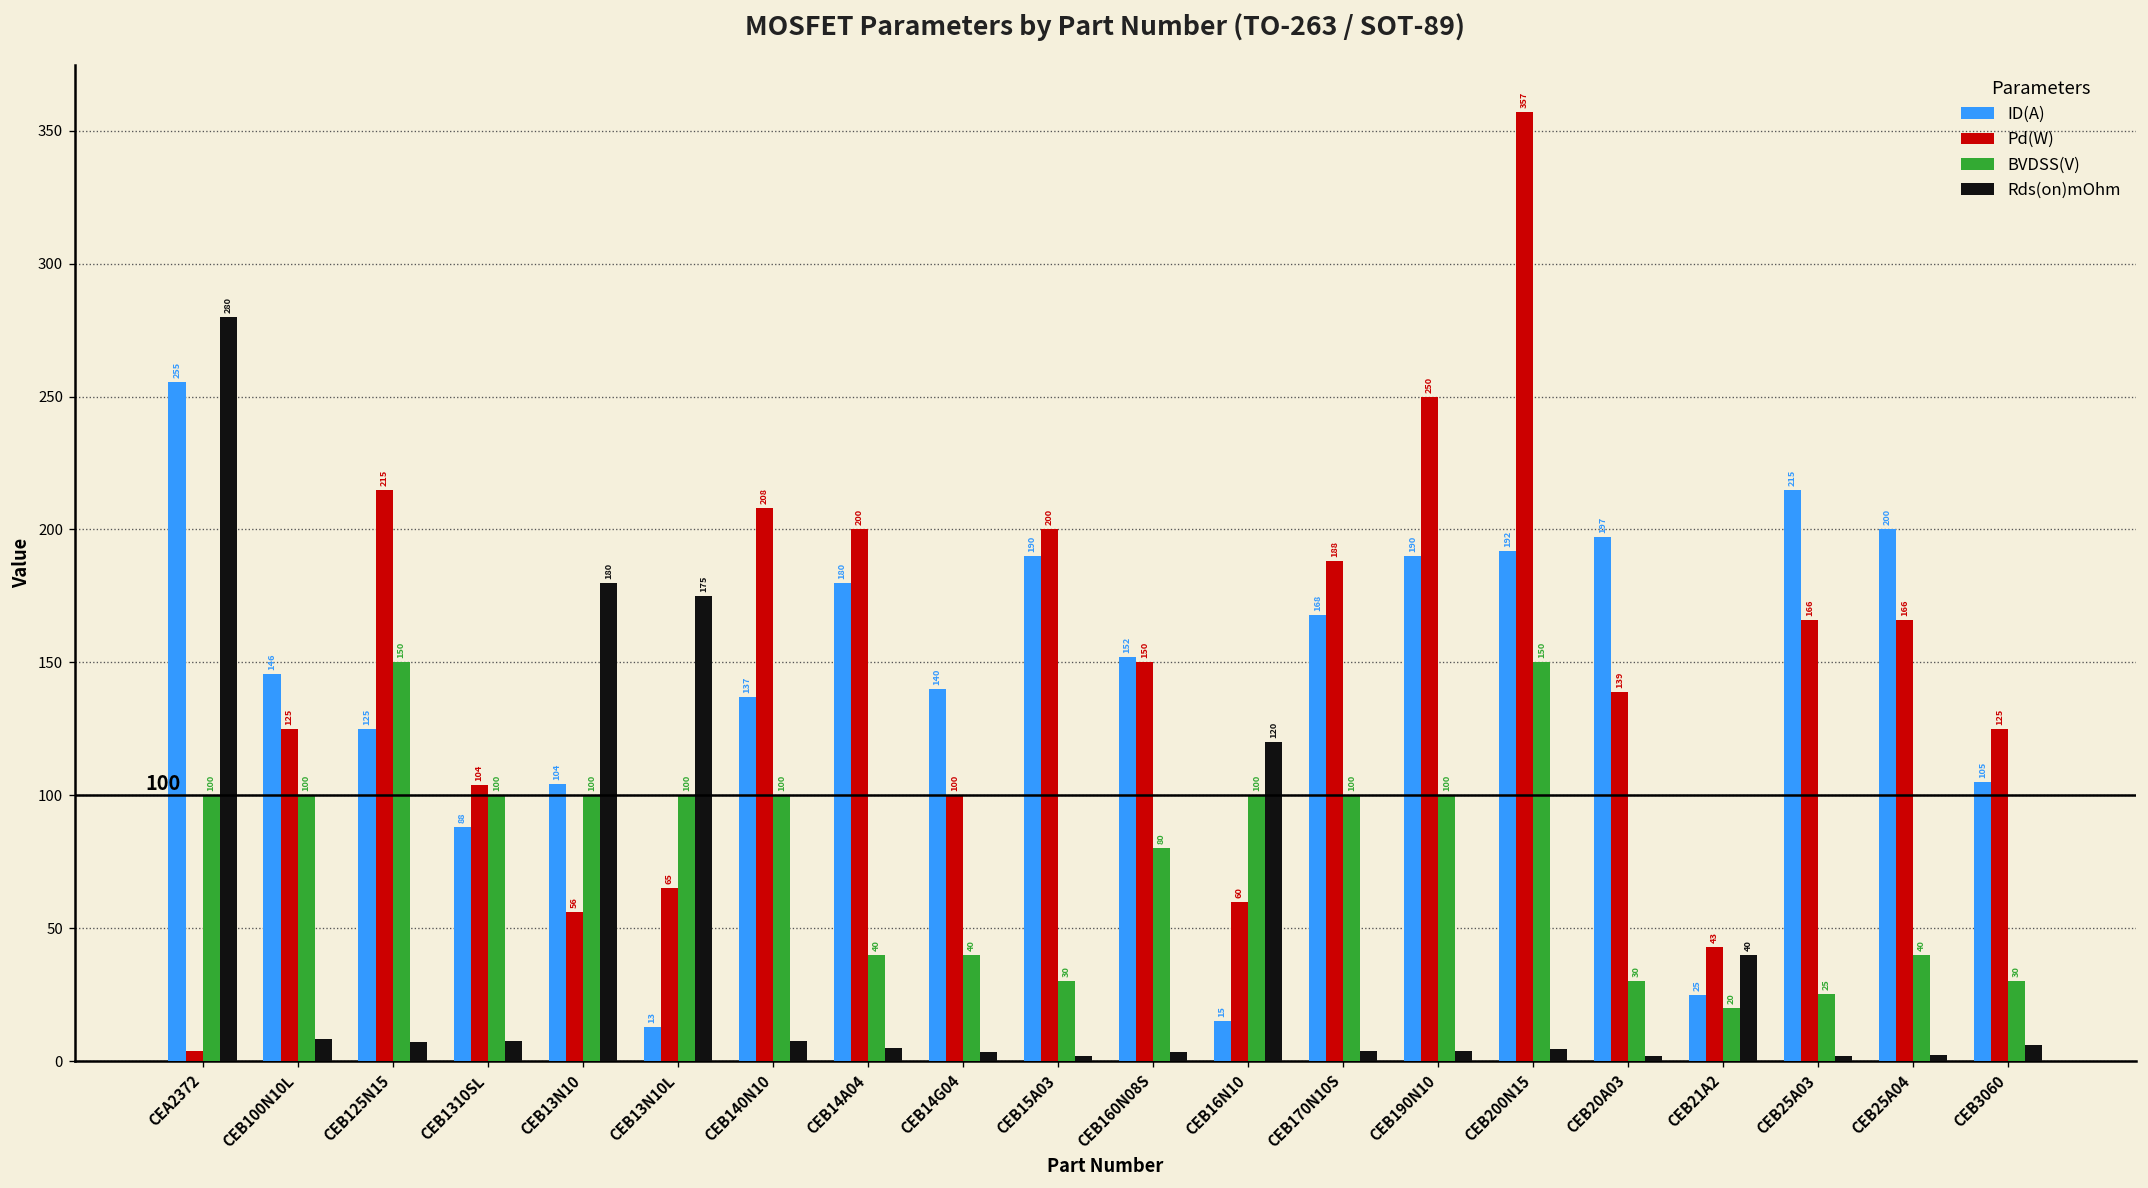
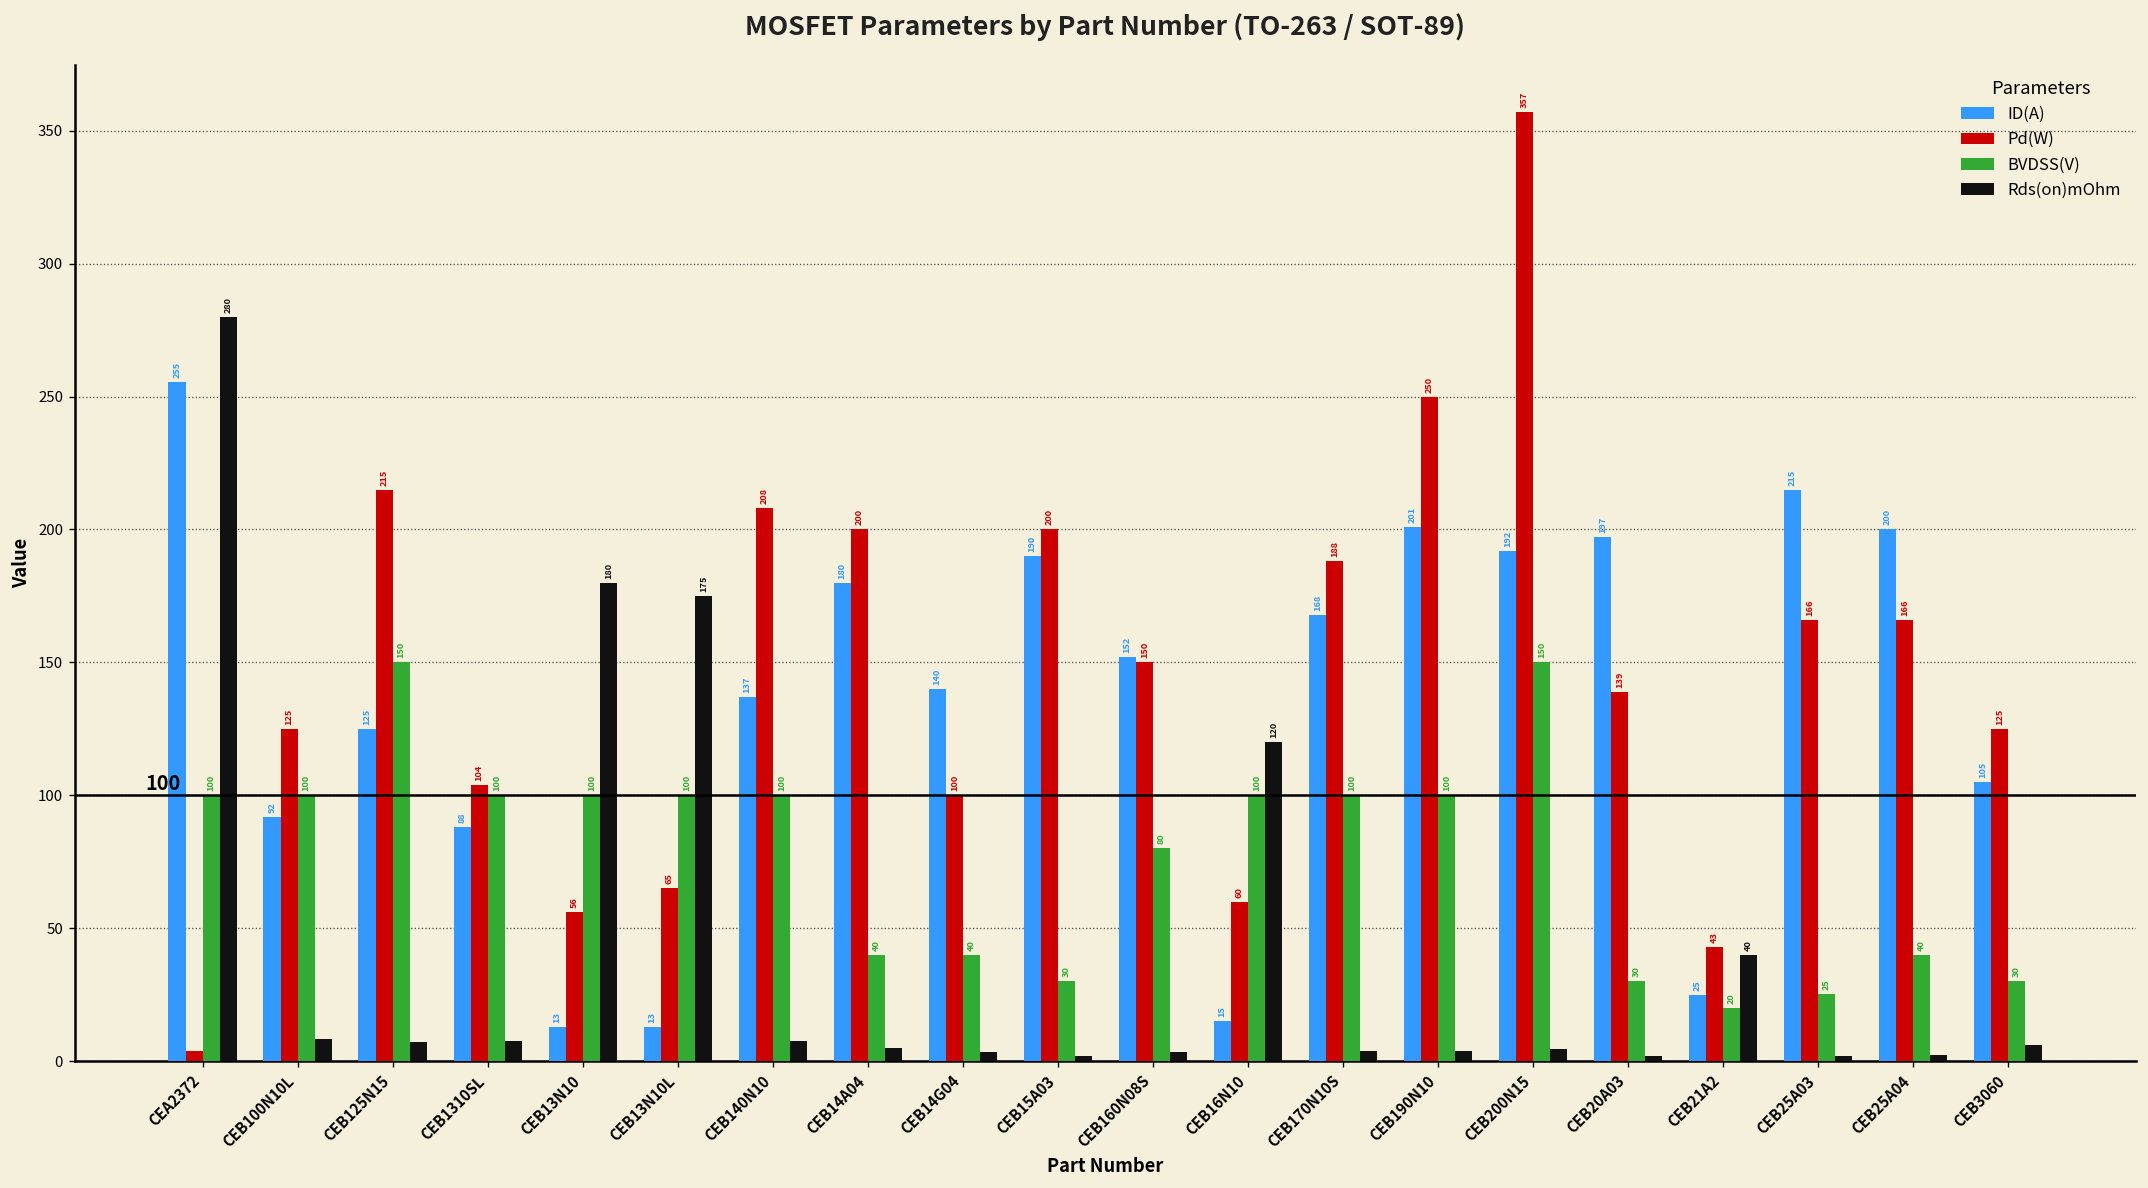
ID(A), CEB100N10L: 146 -> 92
ID(A), CEB13N10: 104 -> 13
ID(A), CEB190N10: 190 -> 201
